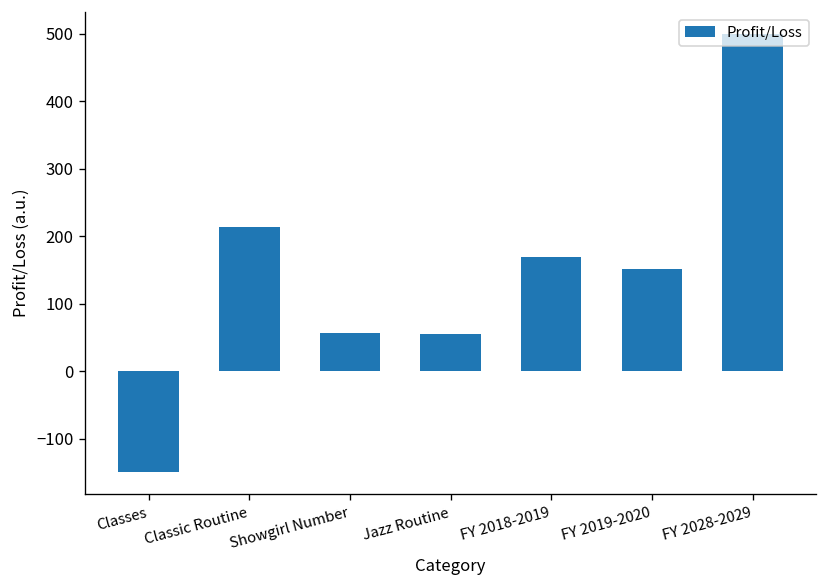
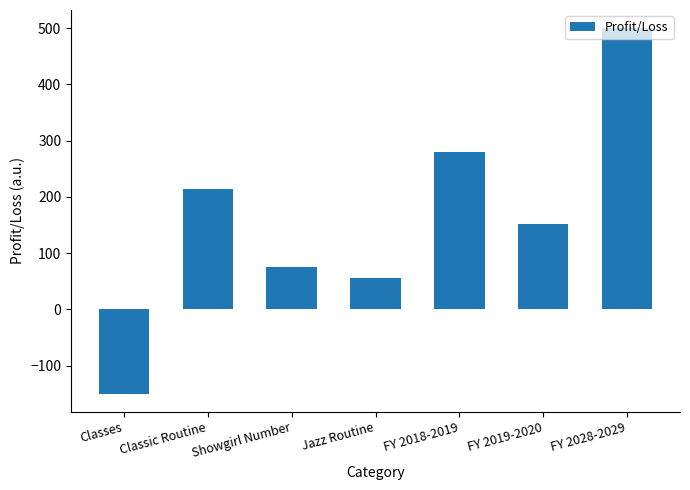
Showgirl Number: 60 -> 80
FY 2018-2019: 170 -> 280
